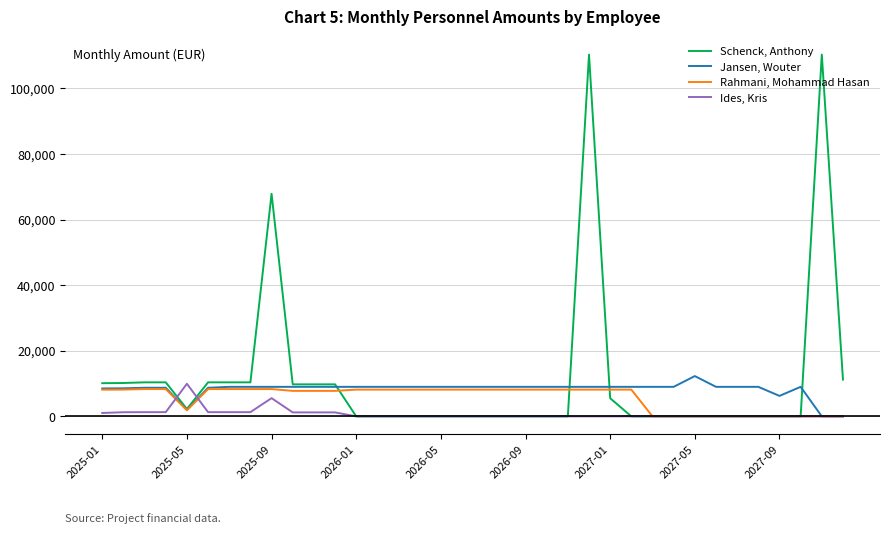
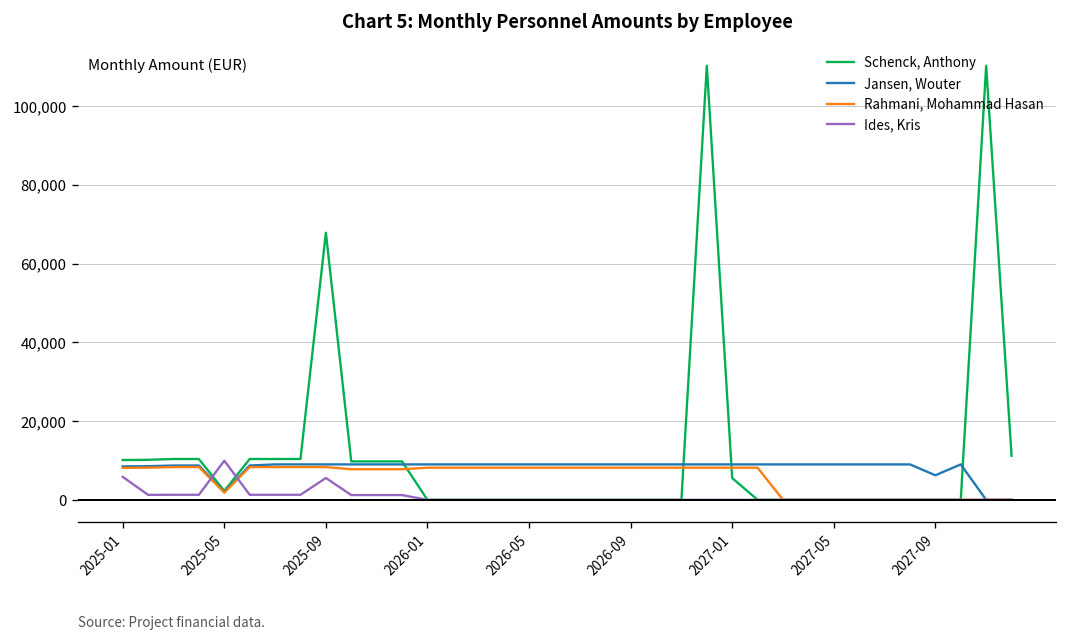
Ides, Kris, 2025-01: 1,000 -> 6,000
Jansen, Wouter, 2027-05: 12,000 -> 9,000
